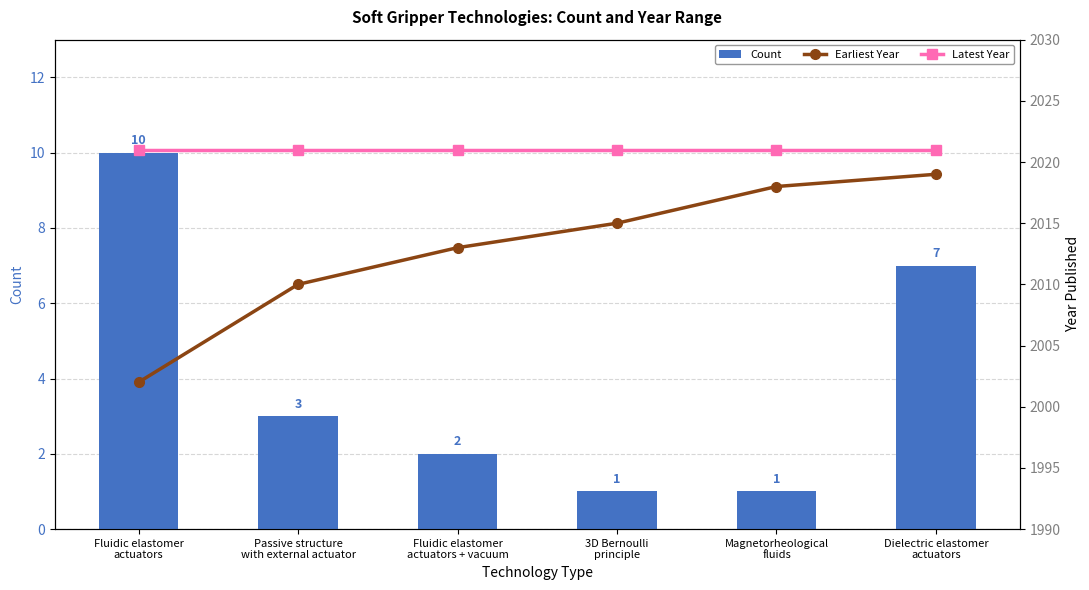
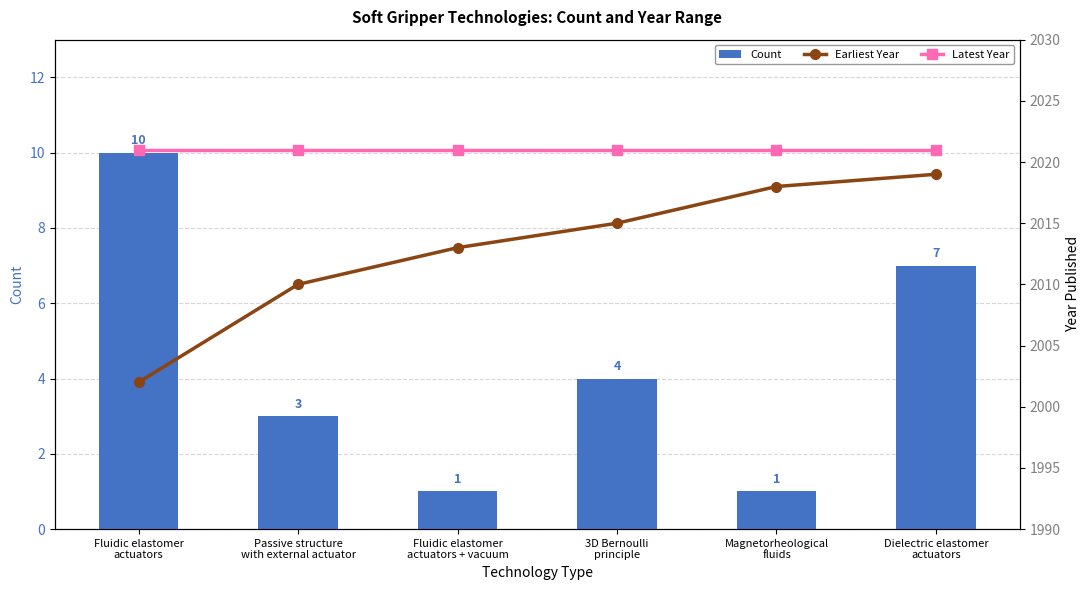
Count, Fluidic elastomer actuators + vacuum: 2 -> 1
Count, 3D Bernoulli principle: 1 -> 4
